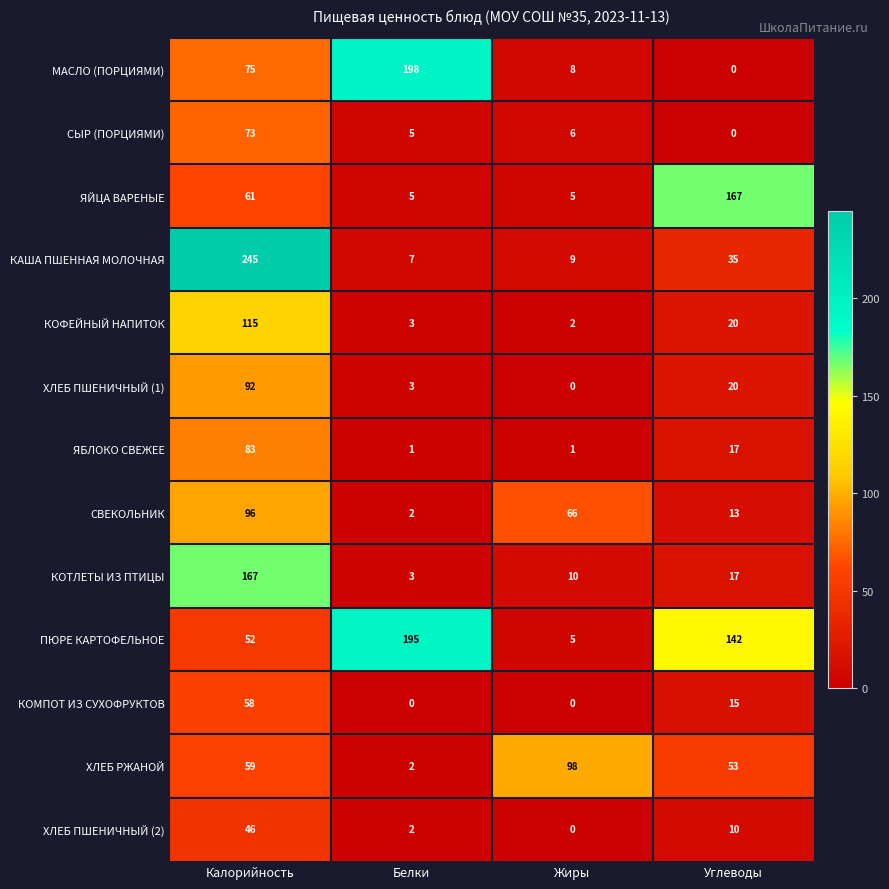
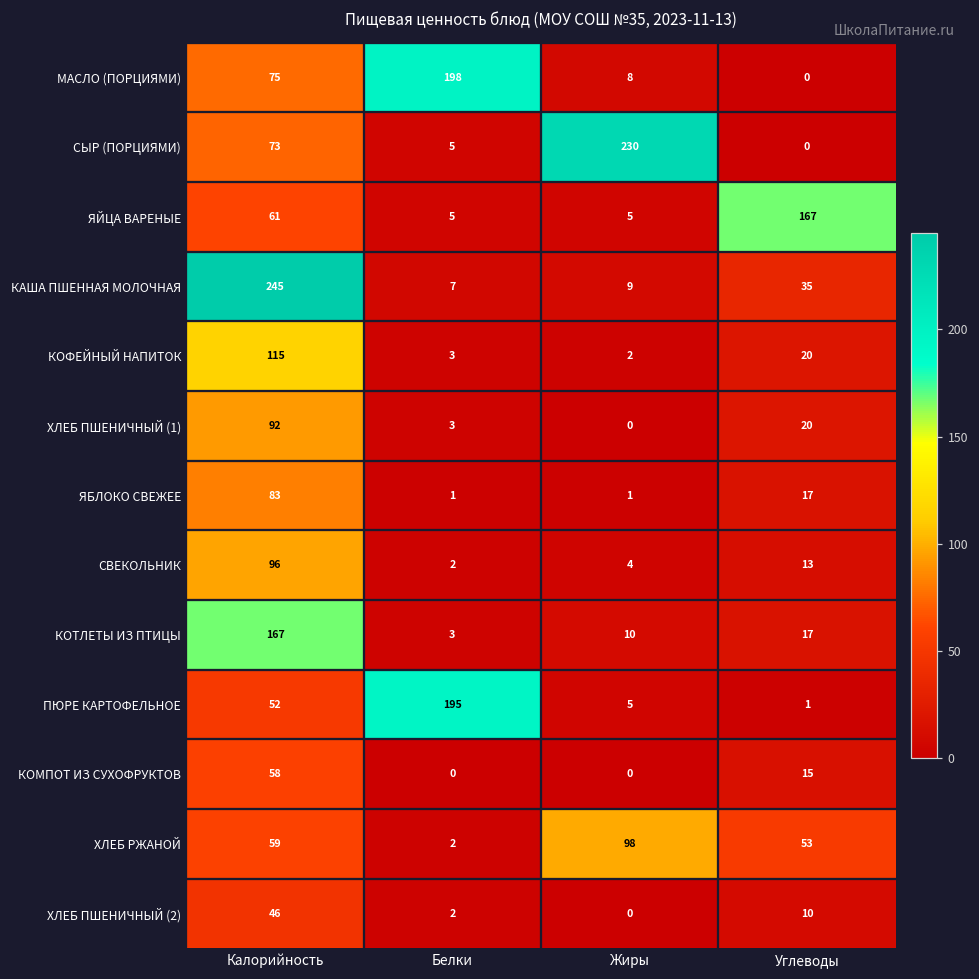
СЫР (ПОРЦИЯМИ), Жиры: 6 -> 230
СВЕКОЛЬНИК, Жиры: 66 -> 4
ПЮРЕ КАРТОФЕЛЬНОЕ, Углеводы: 142 -> 1
